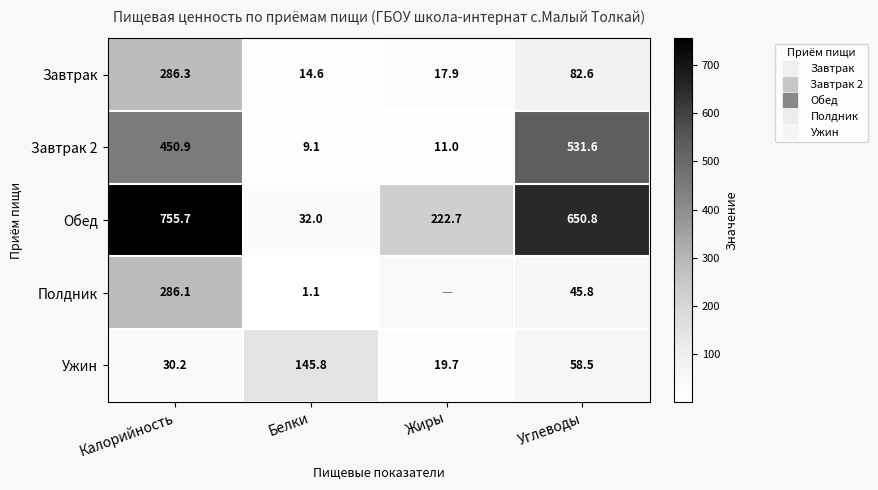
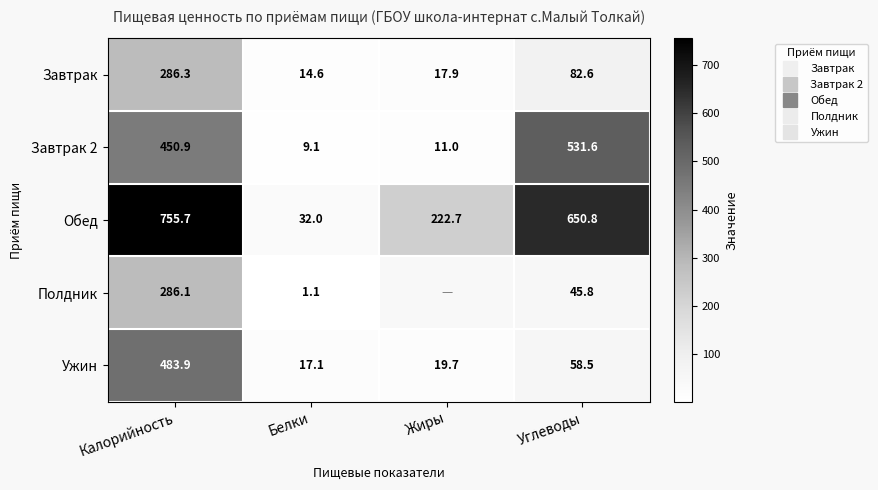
Ужин, Калорийность: 30.2 -> 483.9
Ужин, Белки: 145.8 -> 17.1
